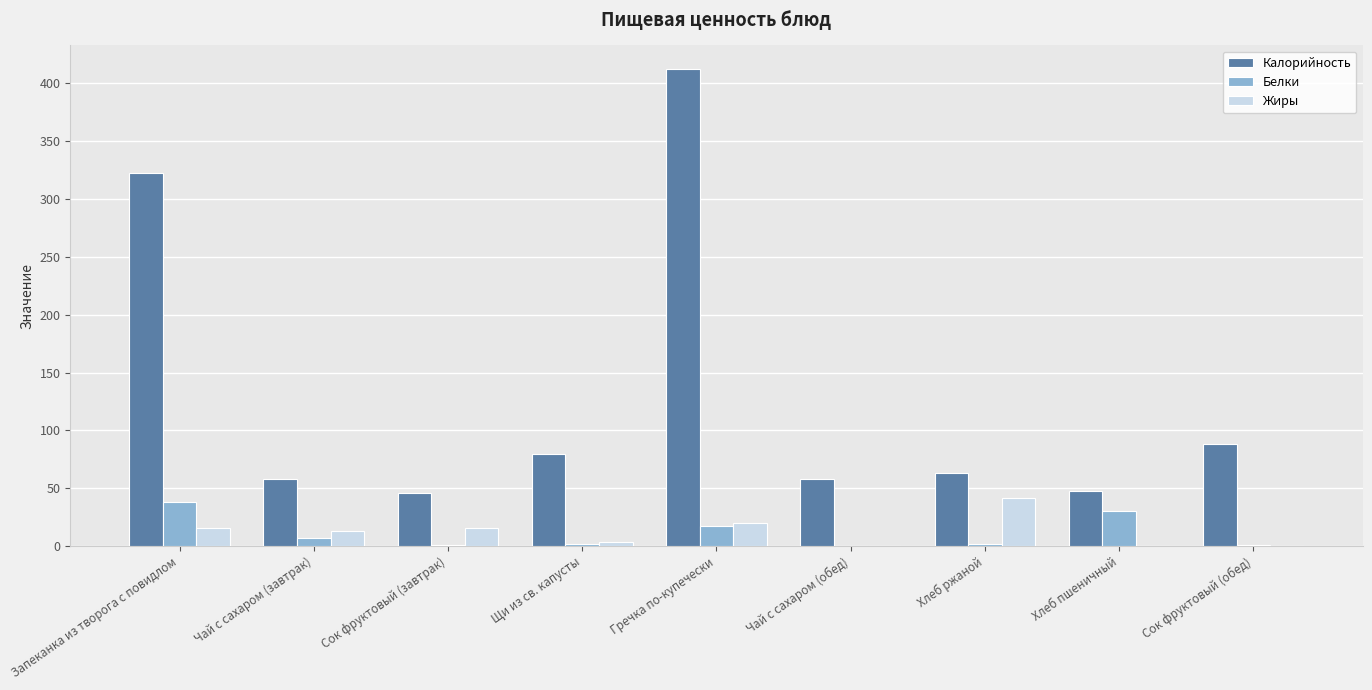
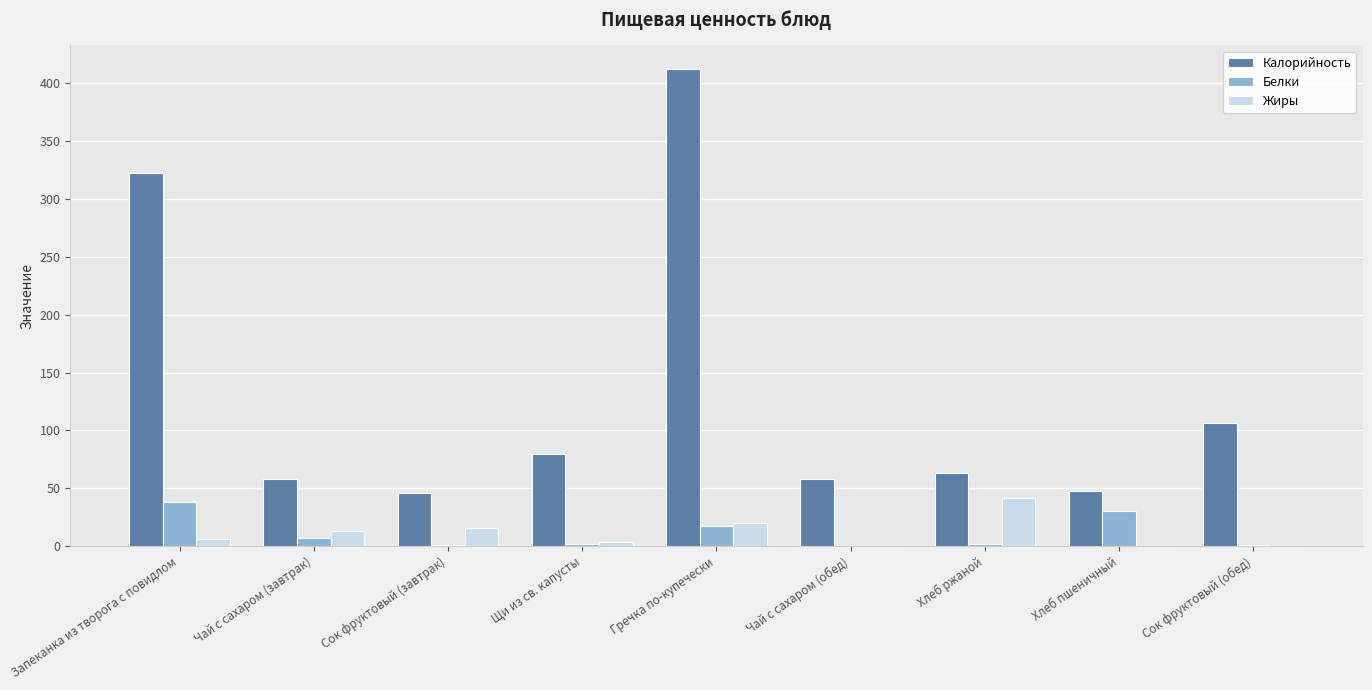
Жиры, Запеканка из творога с повидлом: 16 -> 6
Калорийность, Сок фруктовый (обед): 88 -> 106
